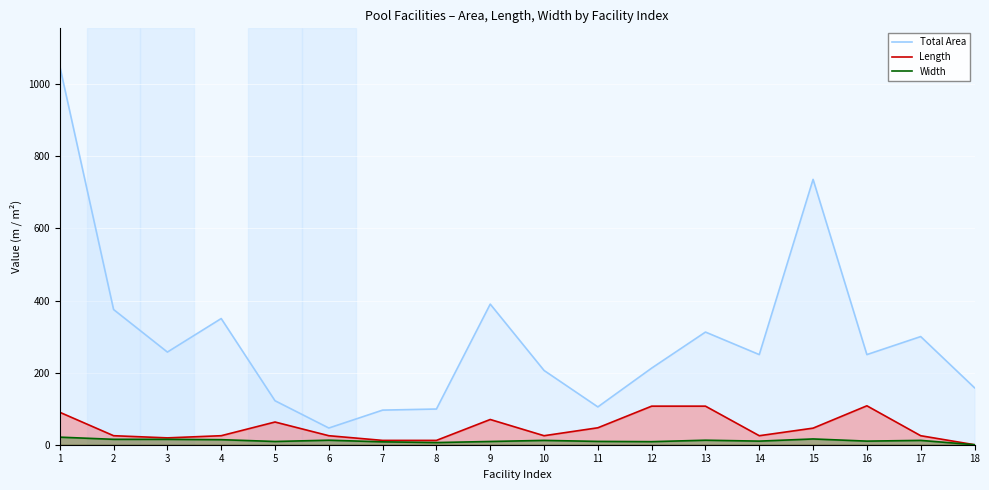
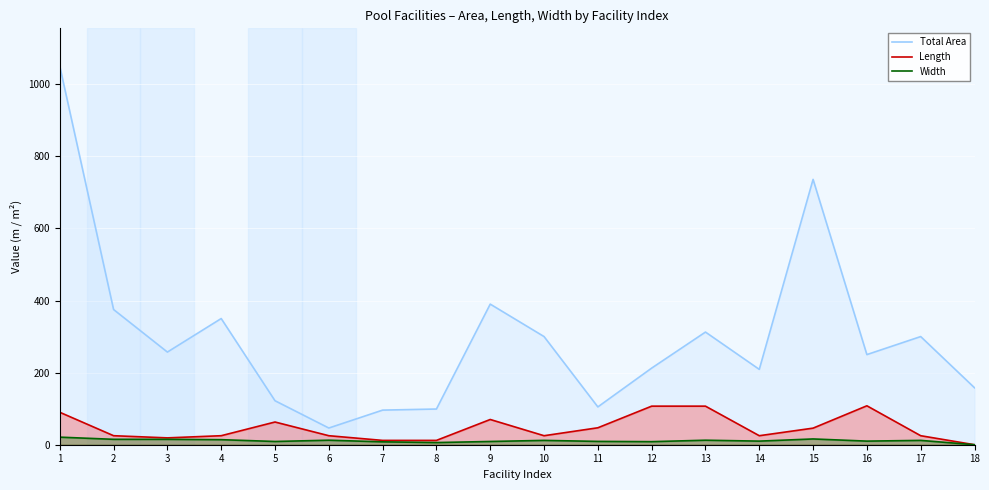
Total Area, 10: 210 -> 300
Total Area, 14: 250 -> 210
